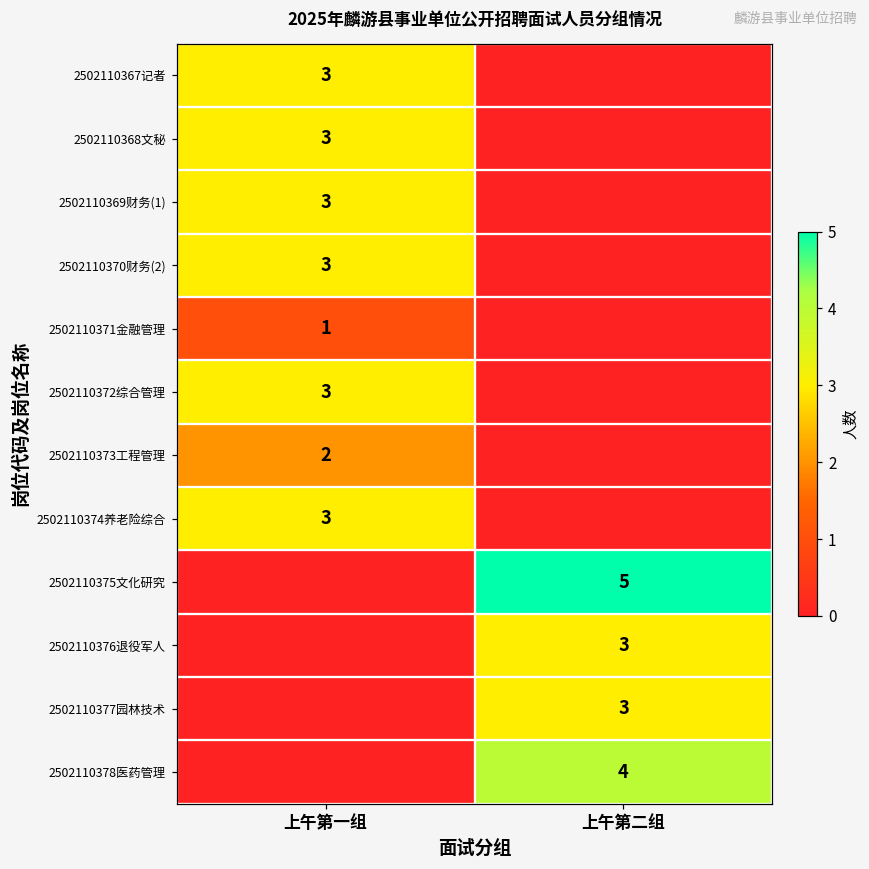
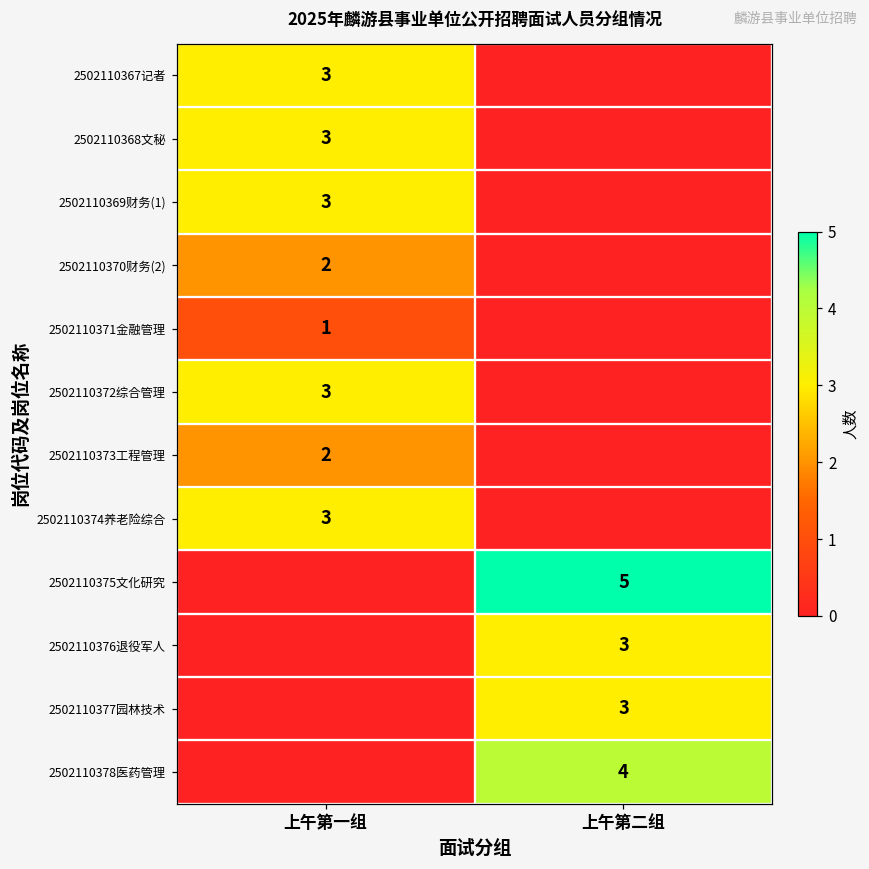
2502110370财务(2), 上午第一组: 3 -> 2
